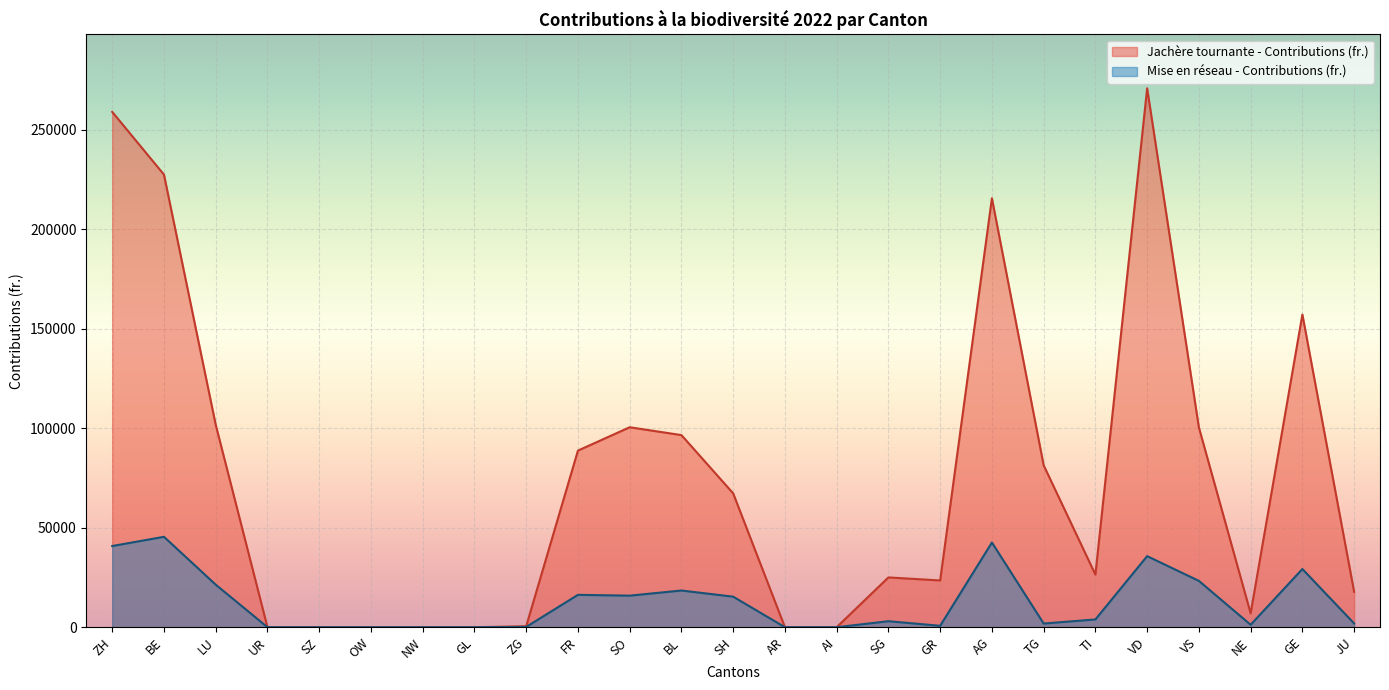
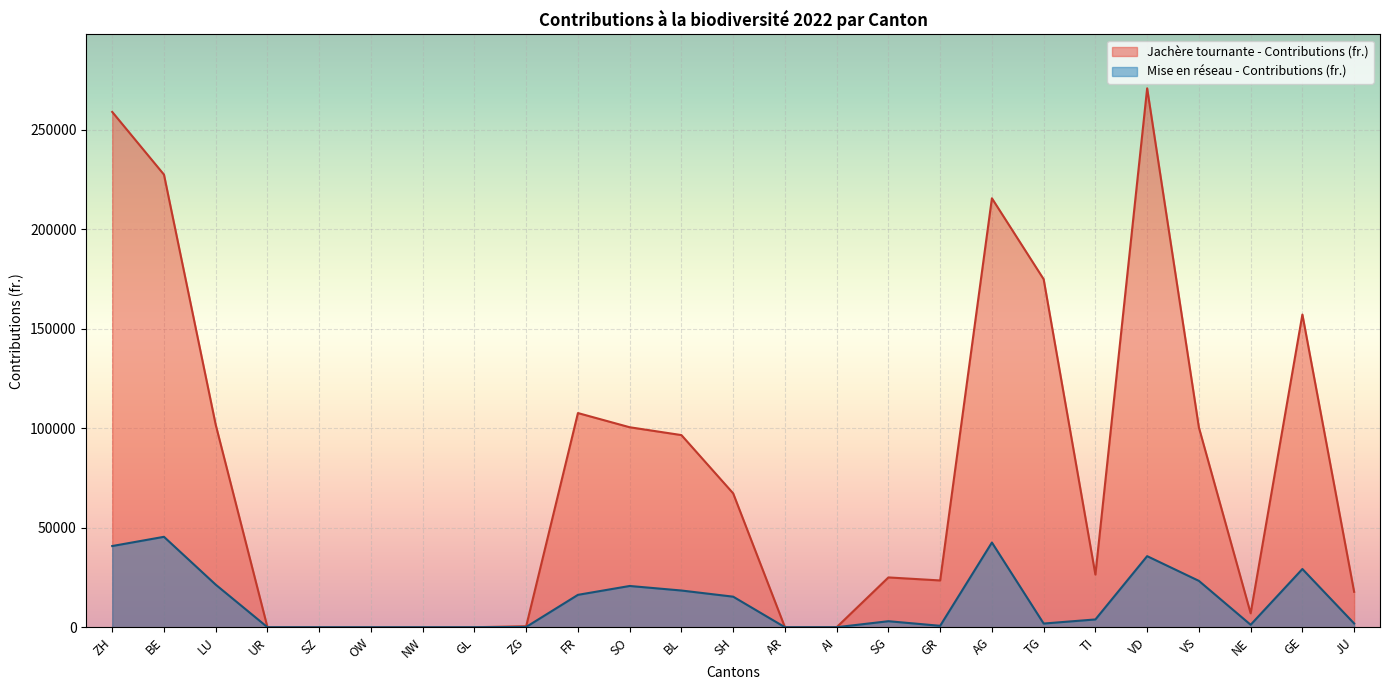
Jachère tournante - Contributions (fr.), FR: 89000 -> 108000
Mise en réseau - Contributions (fr.), SO: 16000 -> 21000
Jachère tournante - Contributions (fr.), TG: 81000 -> 175000
